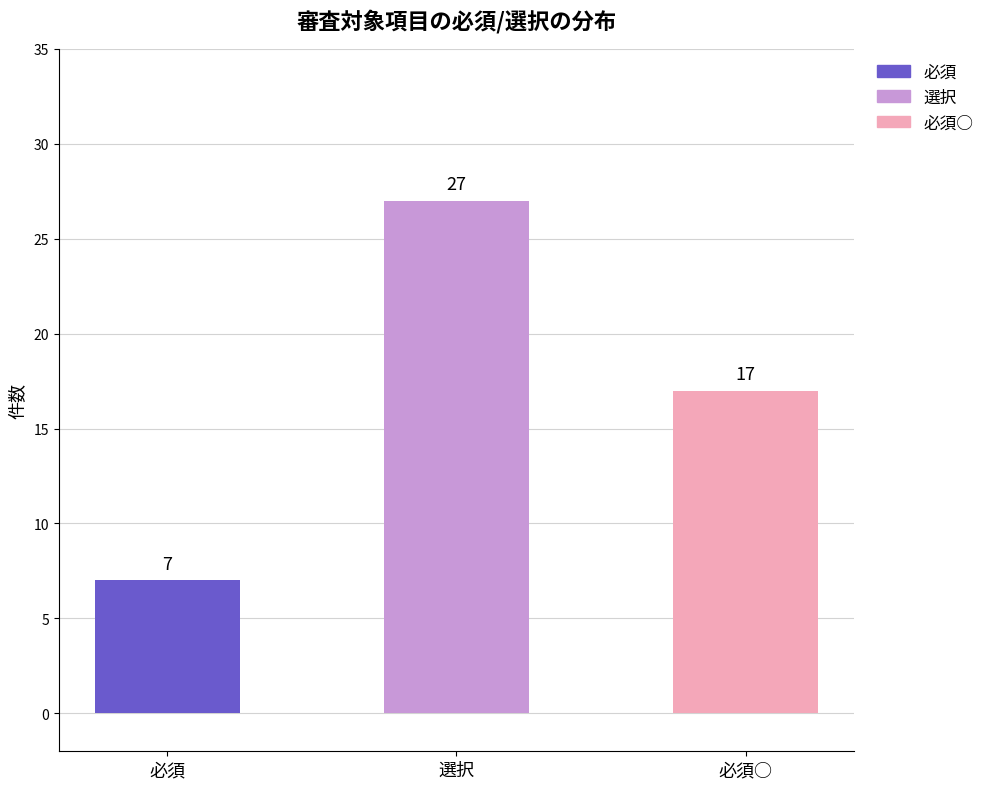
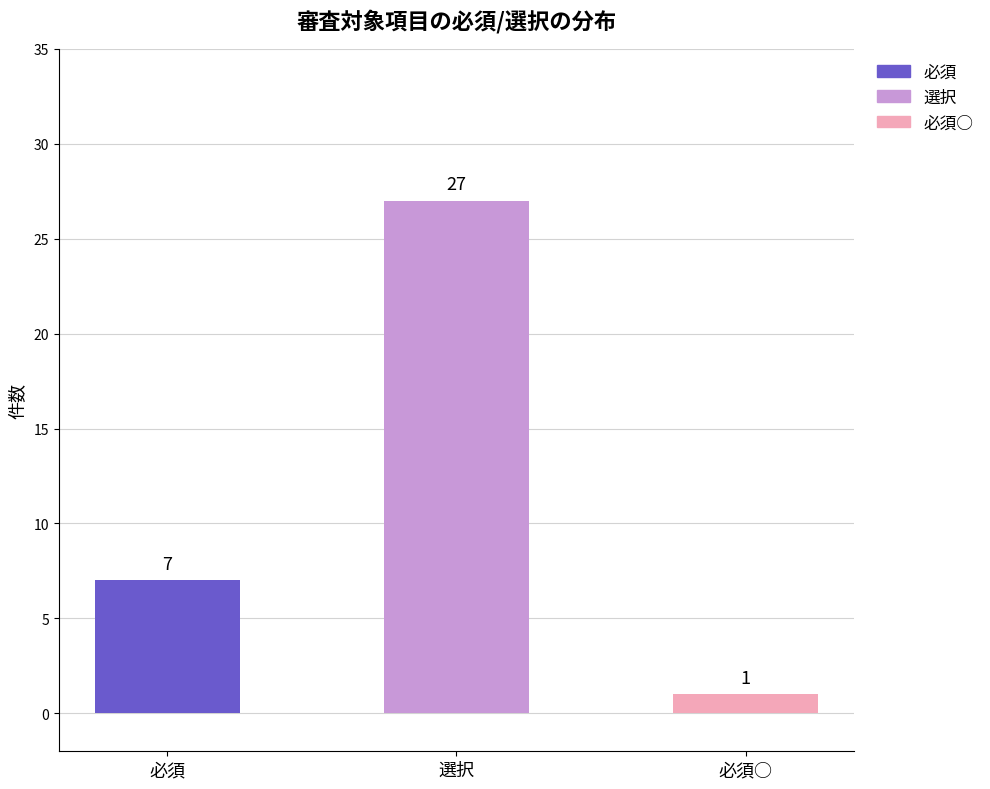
必須○: 17 -> 1
